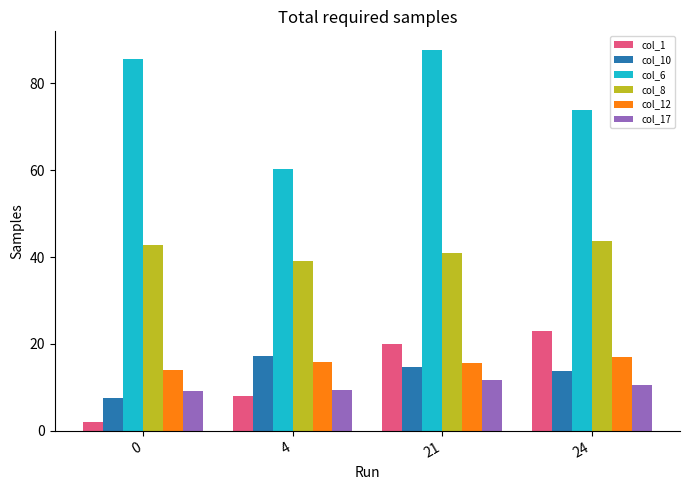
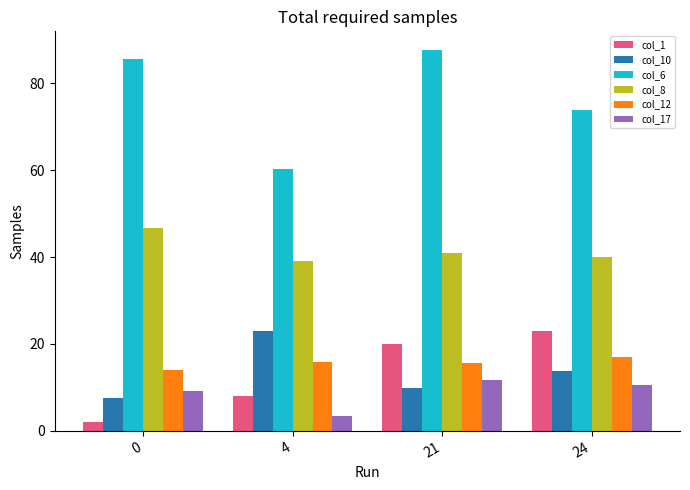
col_8, 0: 43 -> 47
col_10, 4: 17 -> 23
col_17, 4: 9 -> 4
col_10, 21: 15 -> 10
col_8, 24: 44 -> 40
